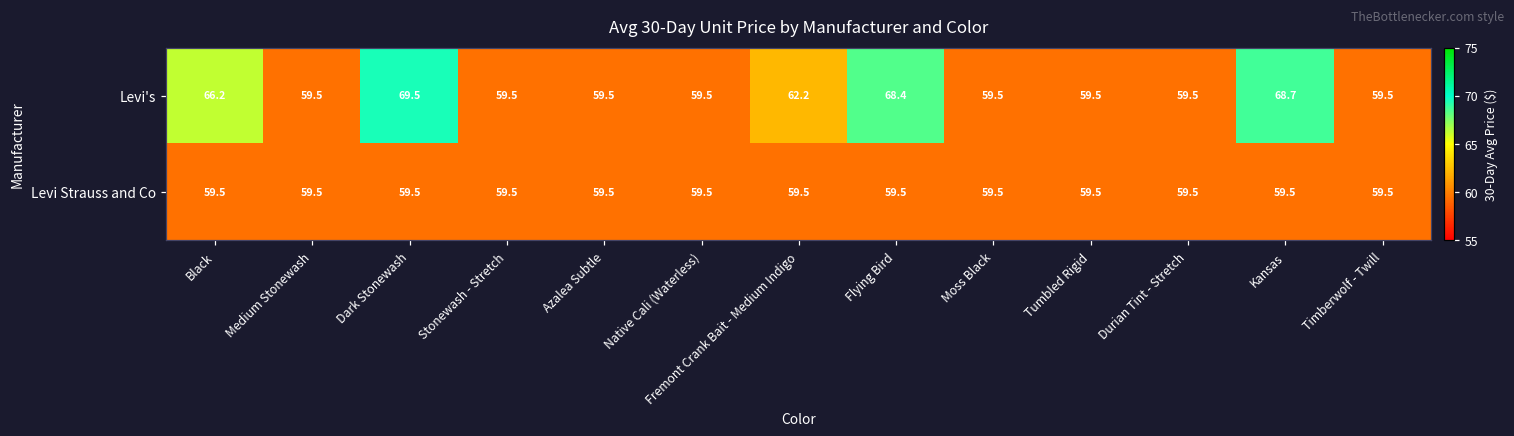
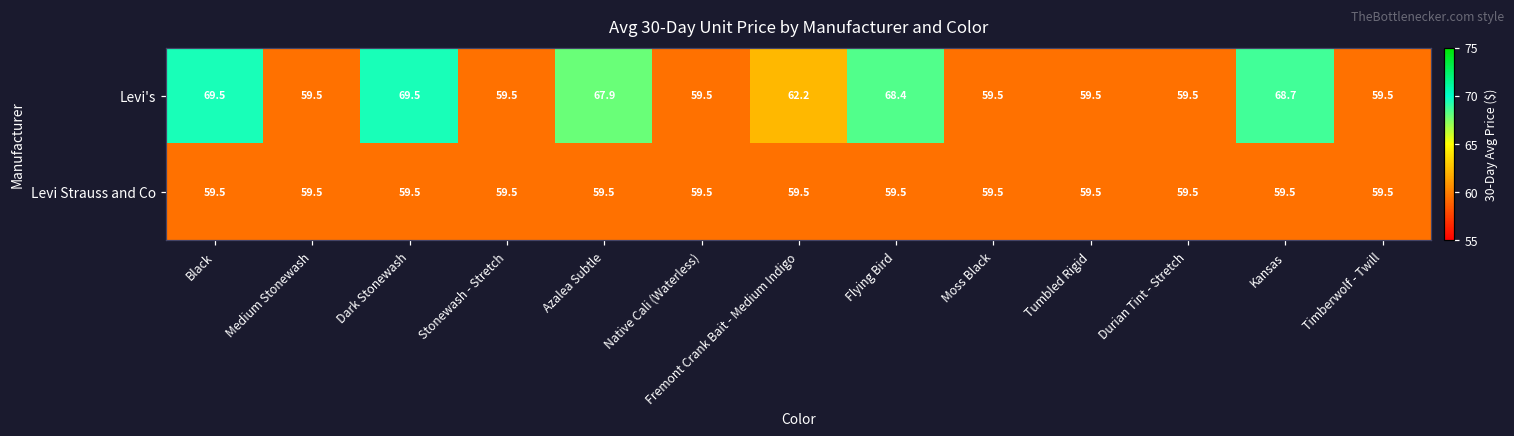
Levi's, Black: 66.2 -> 69.5
Levi's, Azalea Subtle: 59.5 -> 67.9
